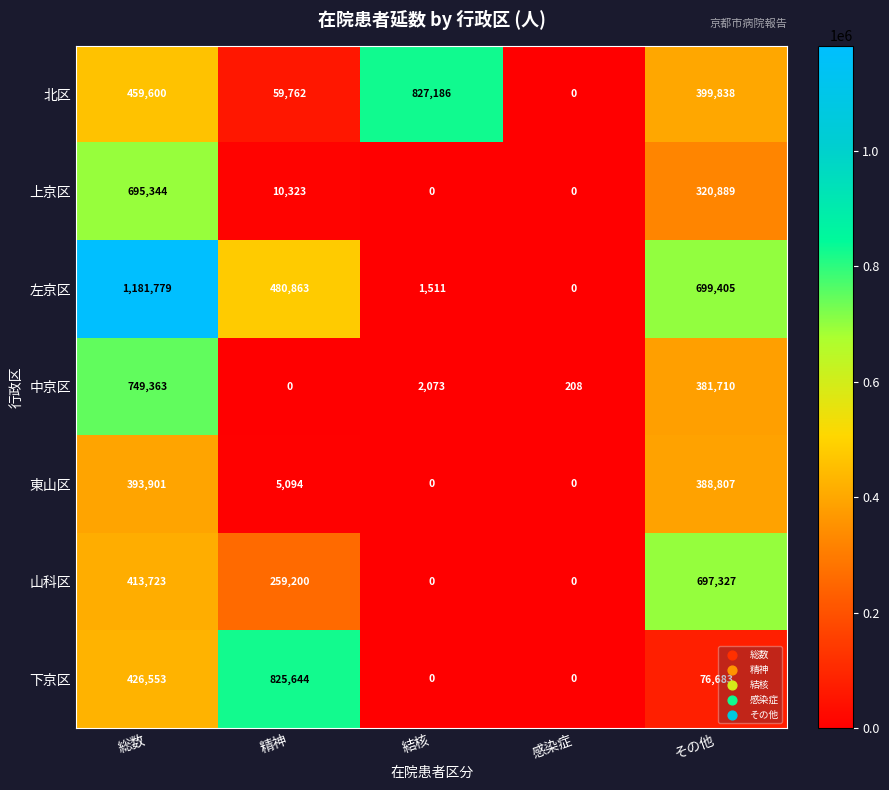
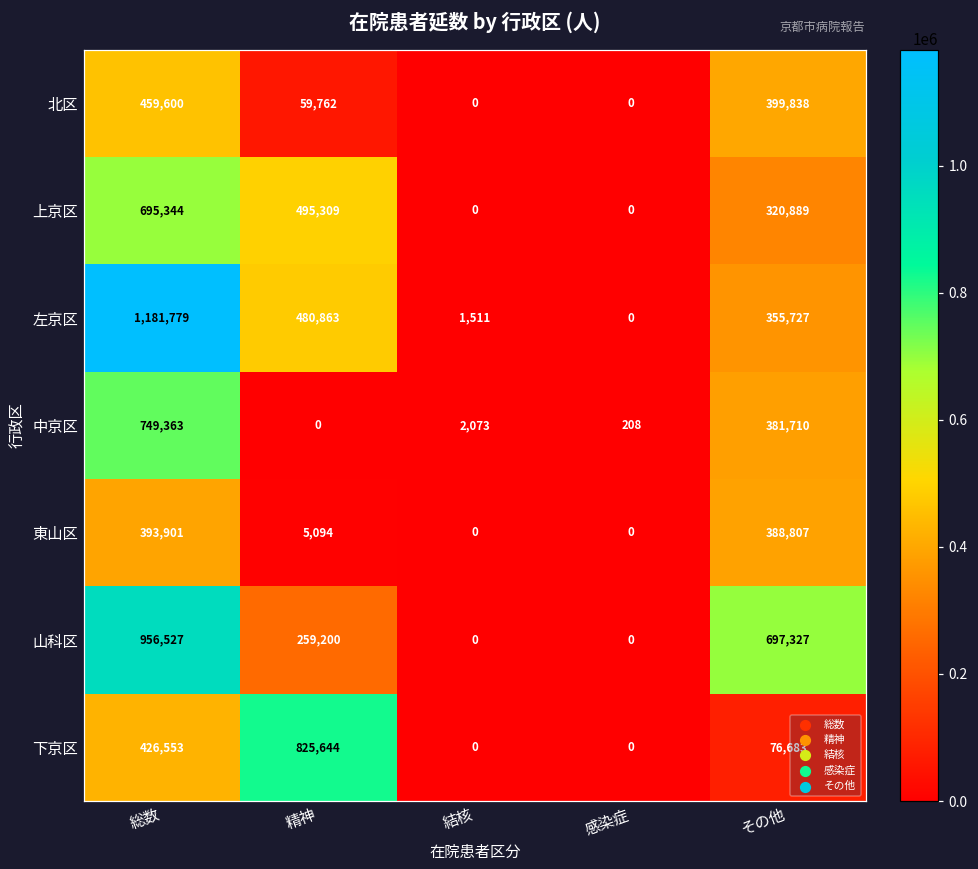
北区, 結核: 827,186 -> 0
上京区, 精神: 10,323 -> 495,309
左京区, その他: 699,405 -> 355,727
山科区, 総数: 413,723 -> 956,527
